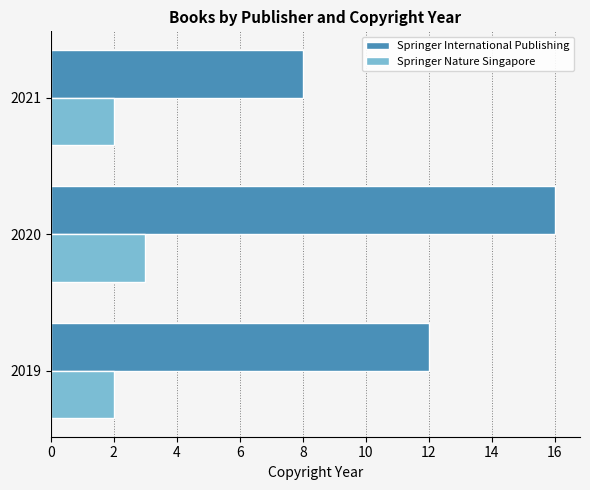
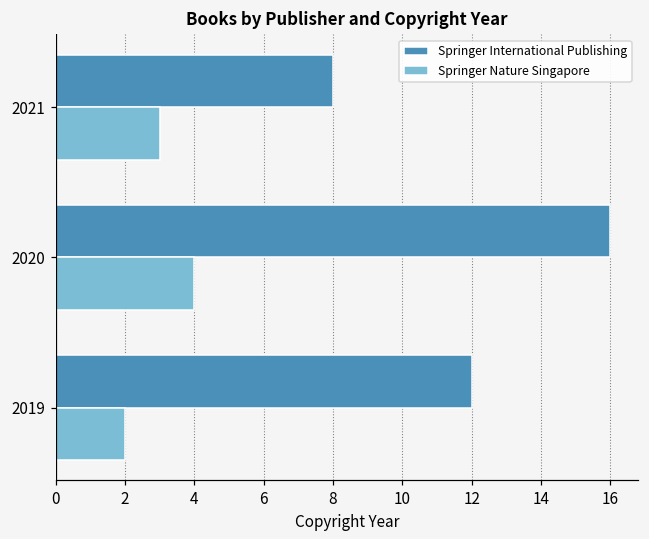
Springer Nature Singapore, 2021: 2 -> 3
Springer Nature Singapore, 2020: 3 -> 4
